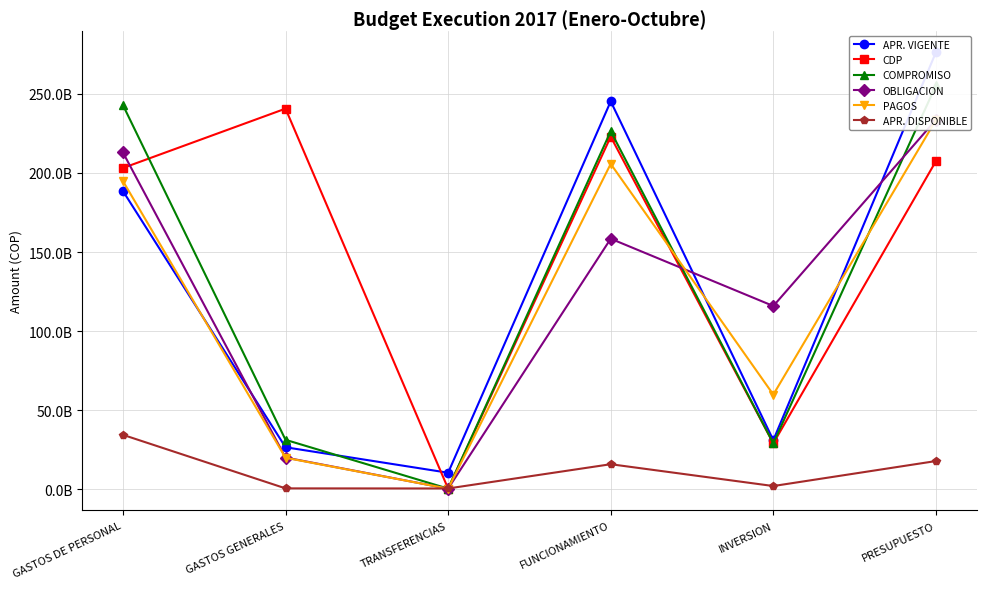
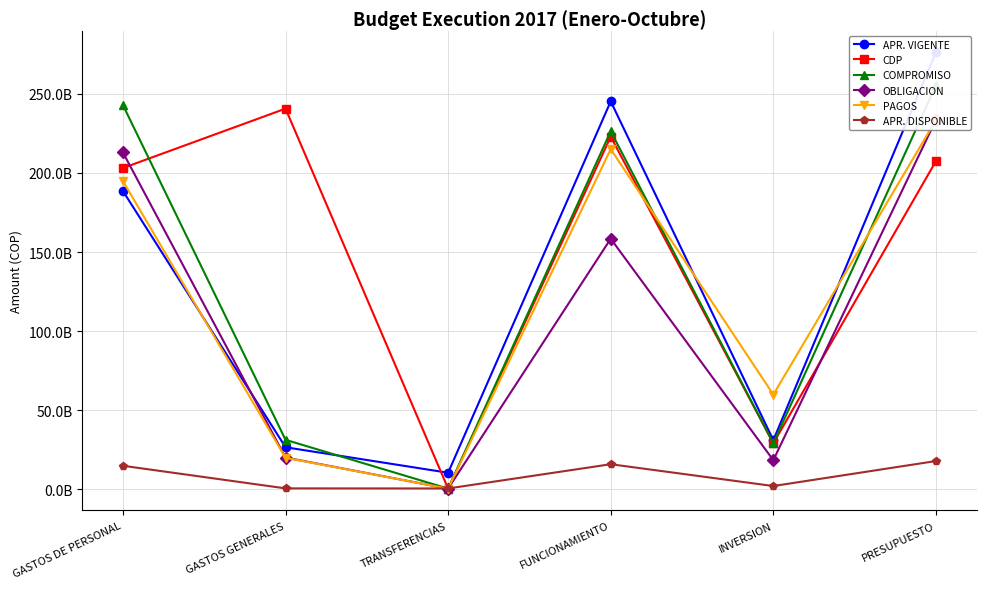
APR. DISPONIBLE, GASTOS DE PERSONAL: 34000000000 -> 15000000000
PAGOS, FUNCIONAMIENTO: 206000000000 -> 215000000000
OBLIGACION, INVERSION: 116000000000 -> 18000000000
